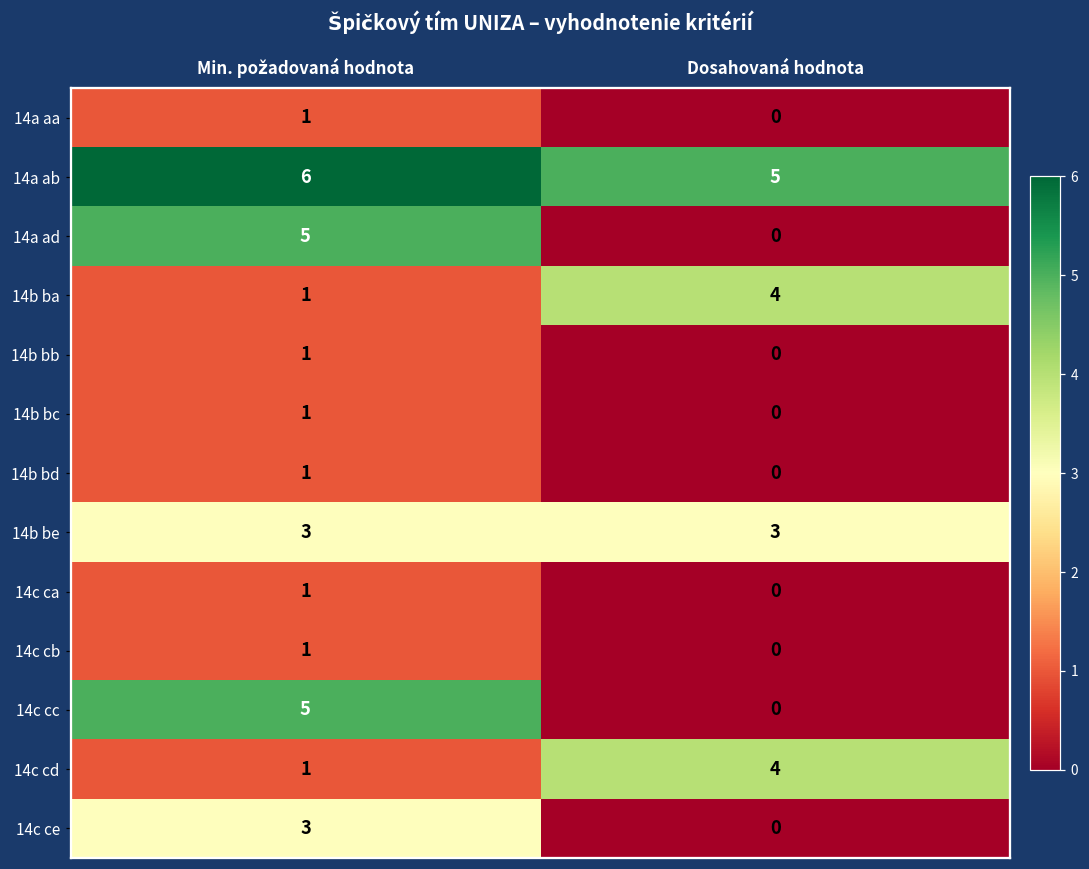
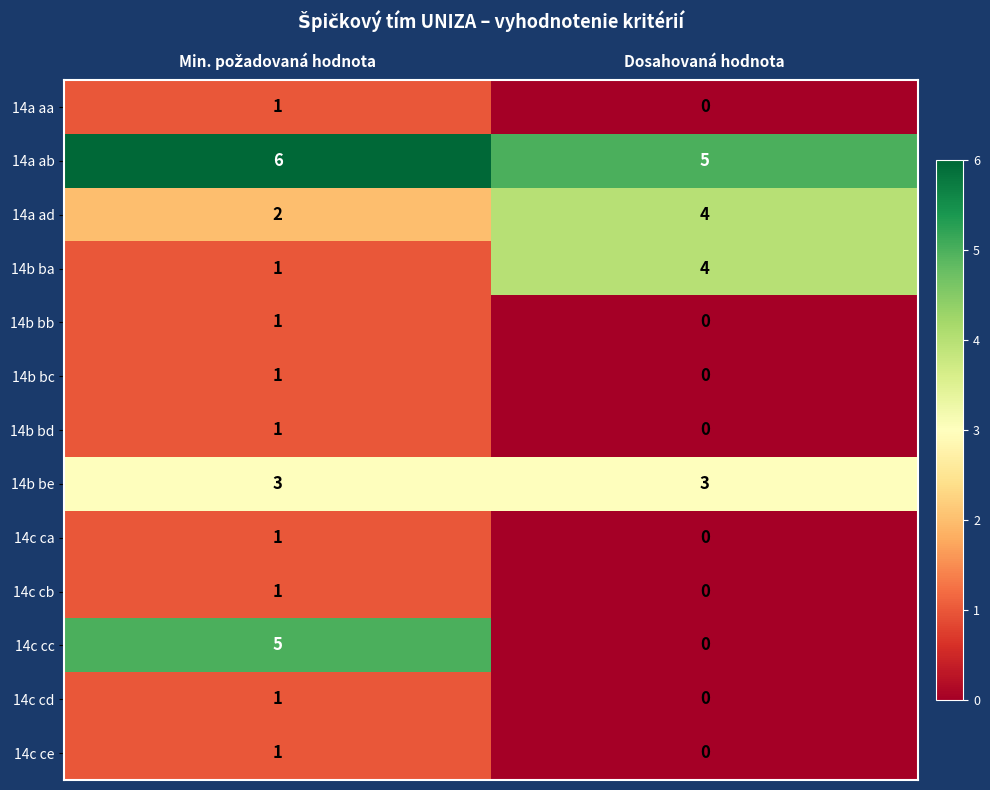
14a ad, Min. požadovaná hodnota: 5 -> 2
14a ad, Dosahovaná hodnota: 0 -> 4
14c cd, Dosahovaná hodnota: 4 -> 0
14c ce, Min. požadovaná hodnota: 3 -> 1
